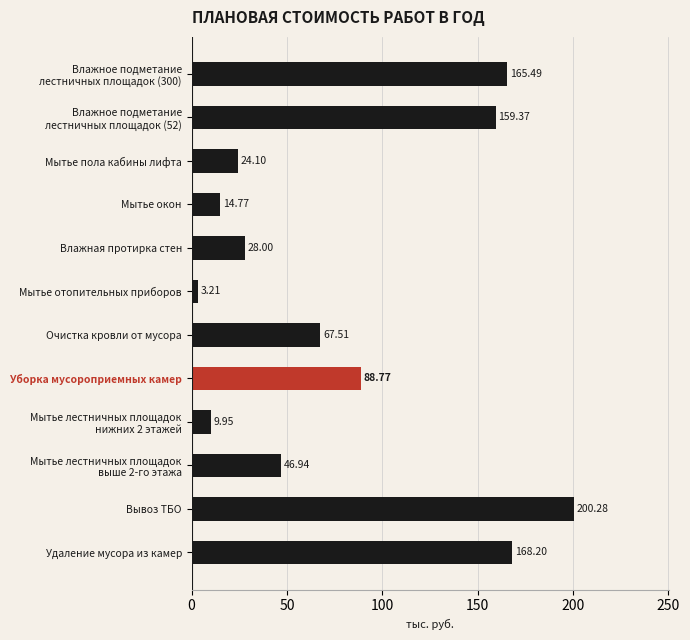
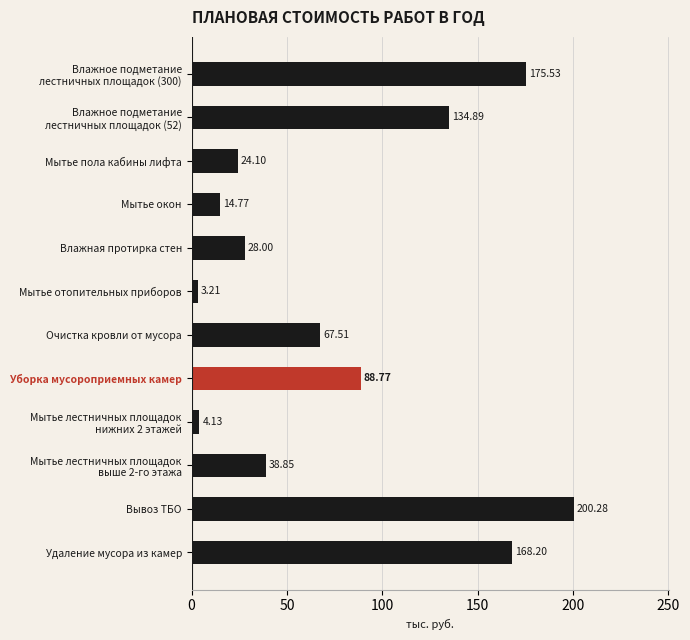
Влажное подметание лестничных площадок (300): 165.49 -> 175.53
Влажное подметание лестничных площадок (52): 159.37 -> 134.89
Мытье лестничных площадок нижних 2 этажей: 9.95 -> 4.13
Мытье лестничных площадок выше 2-го этажа: 46.94 -> 38.85
